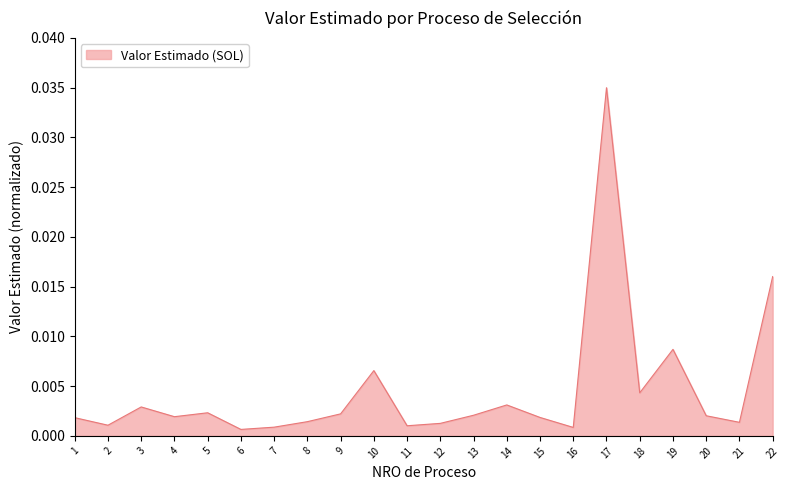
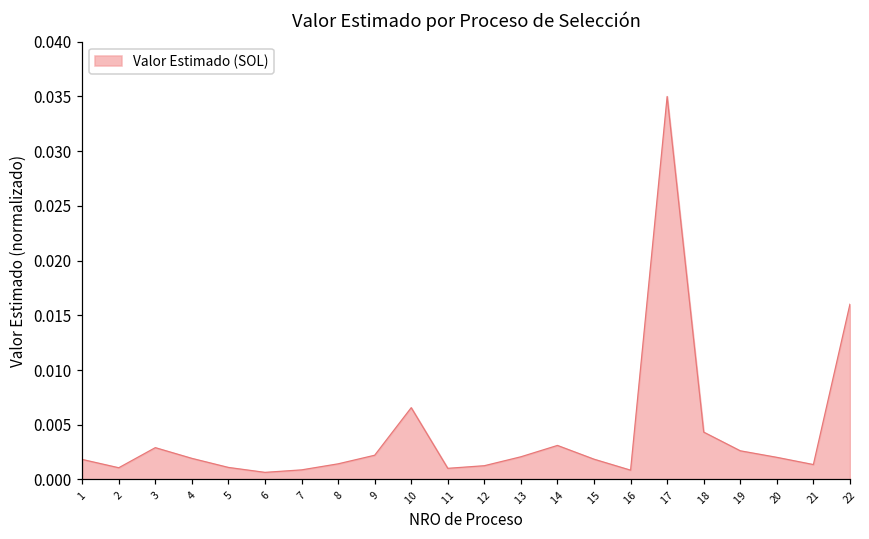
5: 0.002 -> 0.001
19: 0.009 -> 0.003
